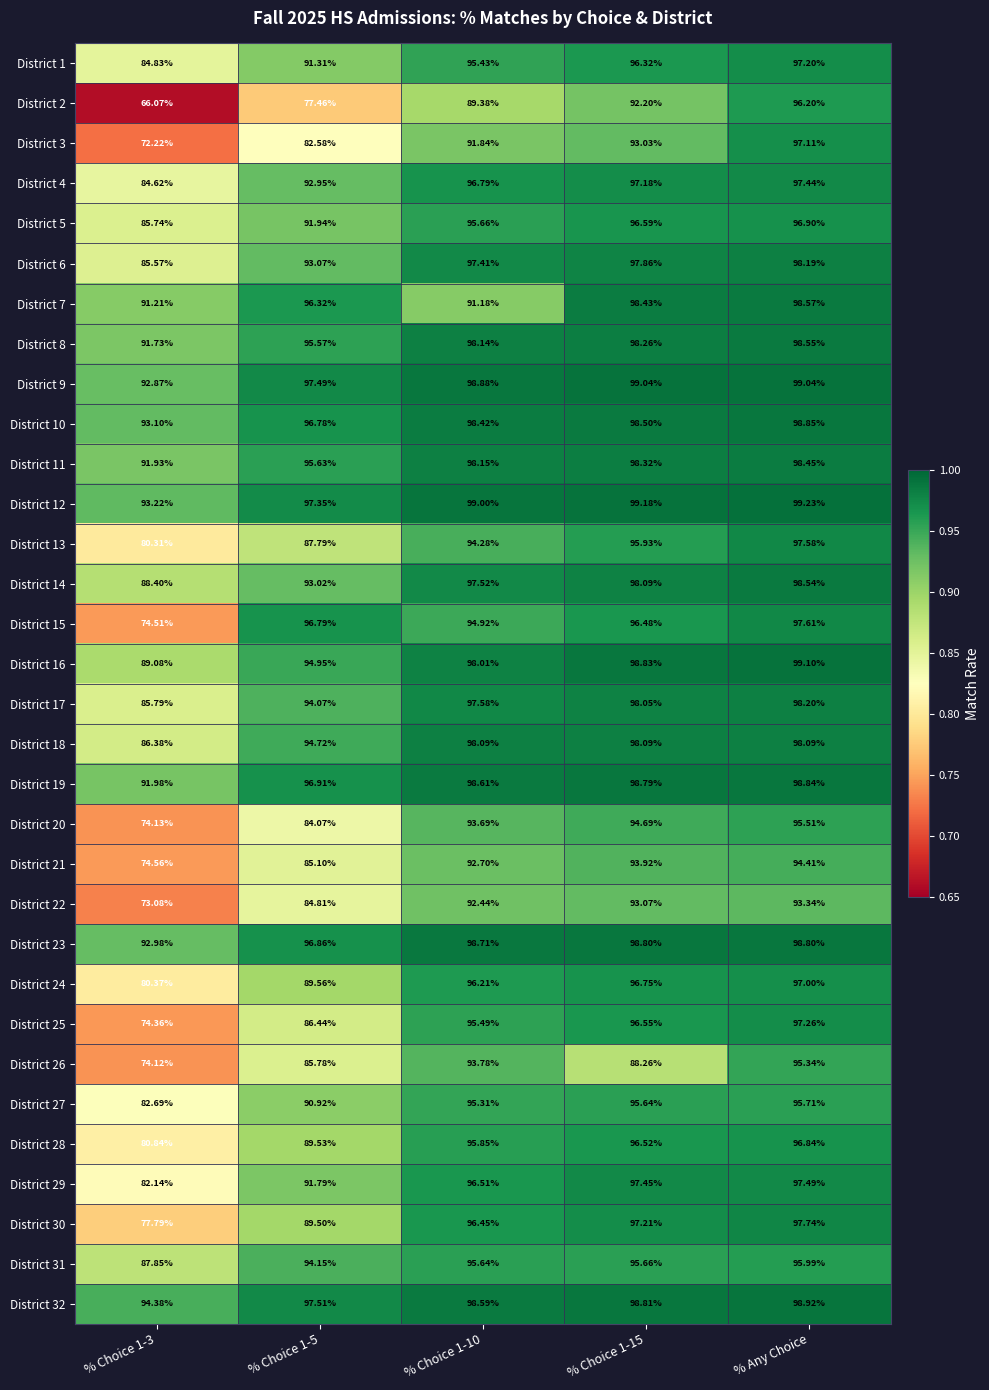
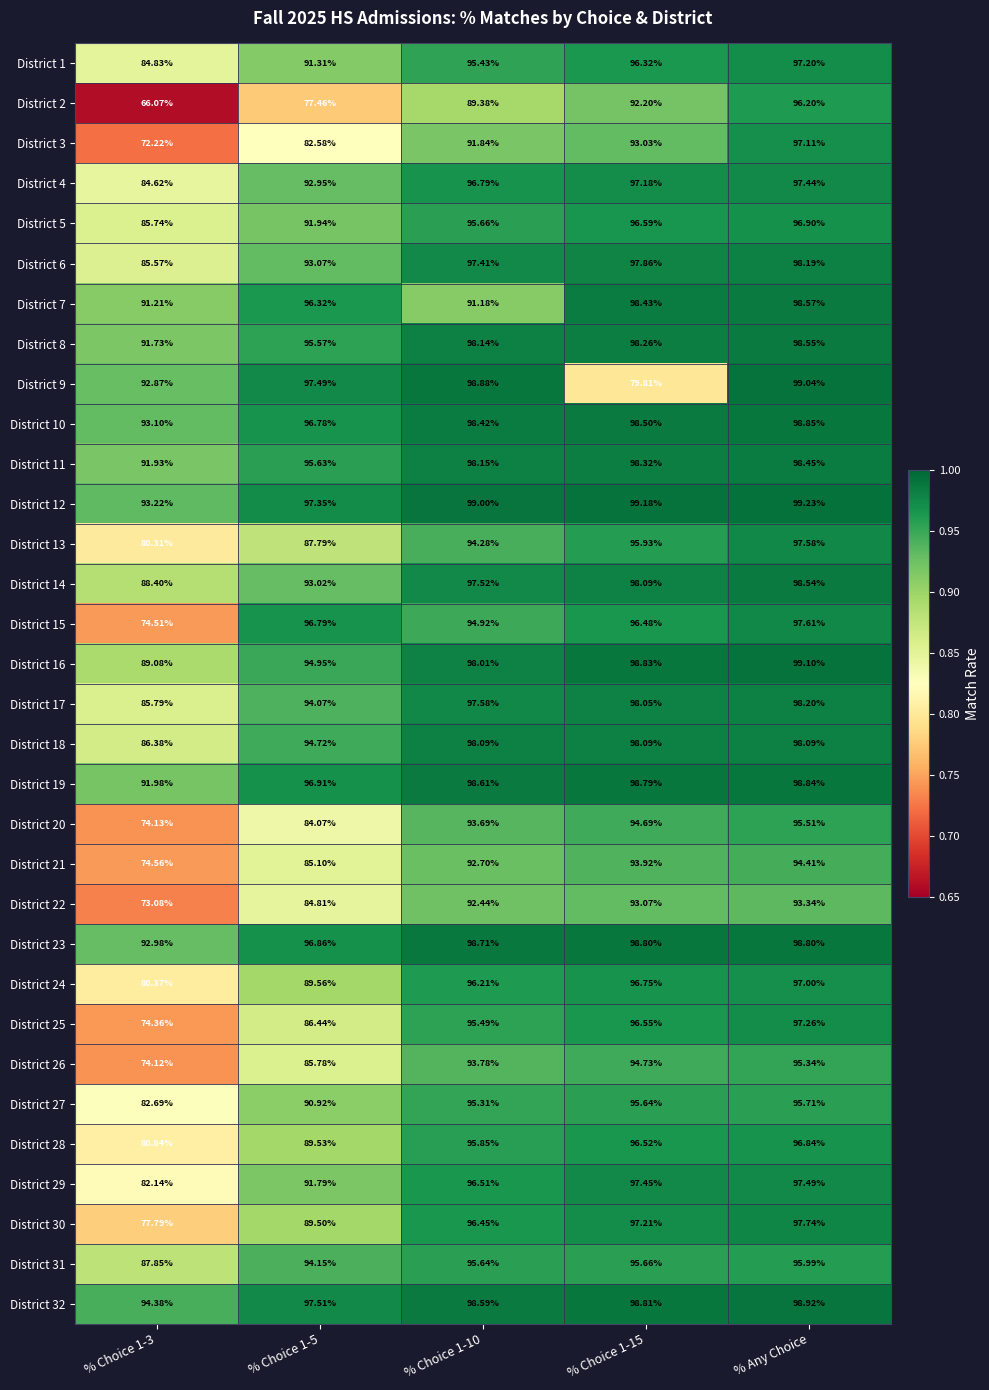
District 9, % Choice 1-15: 99.04% -> 79.81%
District 26, % Choice 1-15: 88.26% -> 94.73%
